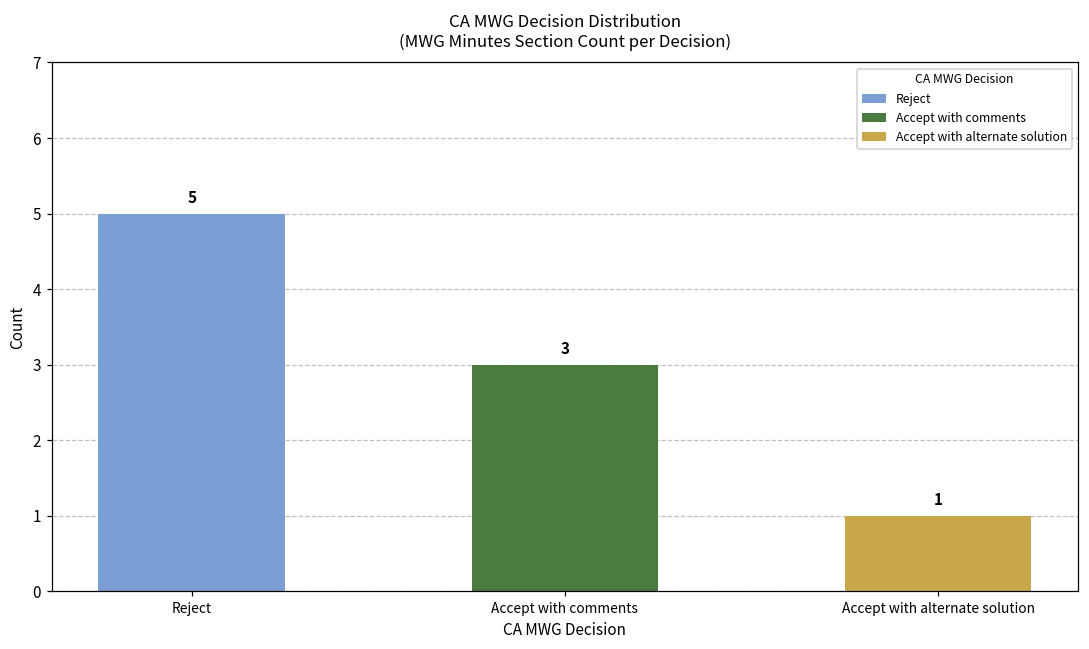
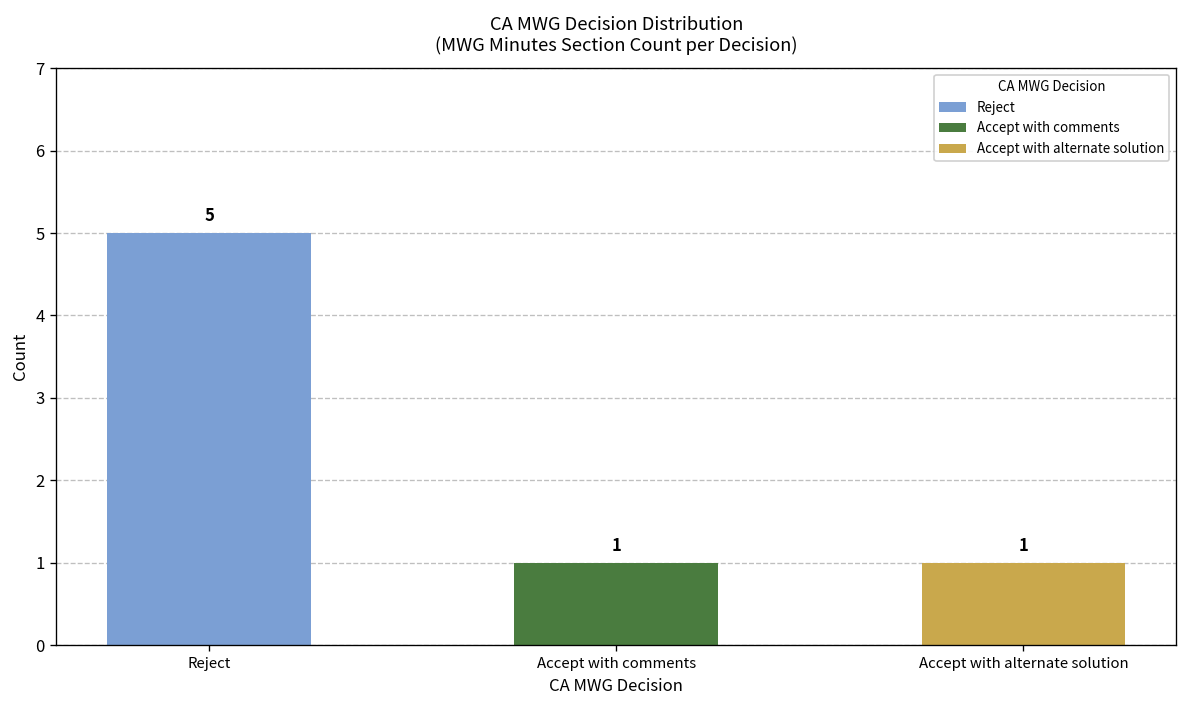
Accept with comments, Accept with comments: 3 -> 1
